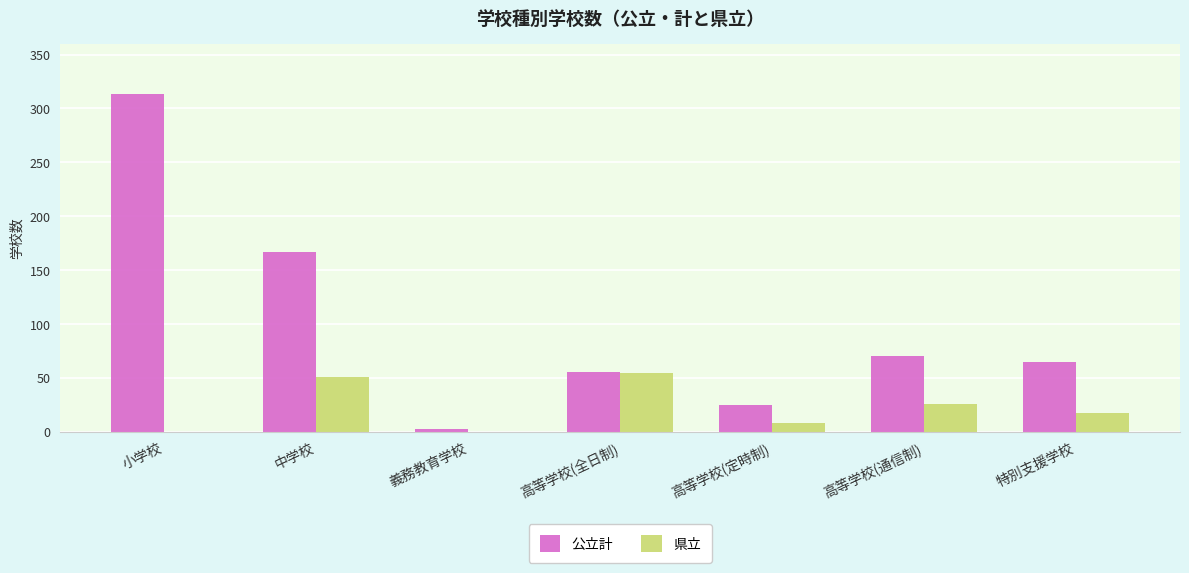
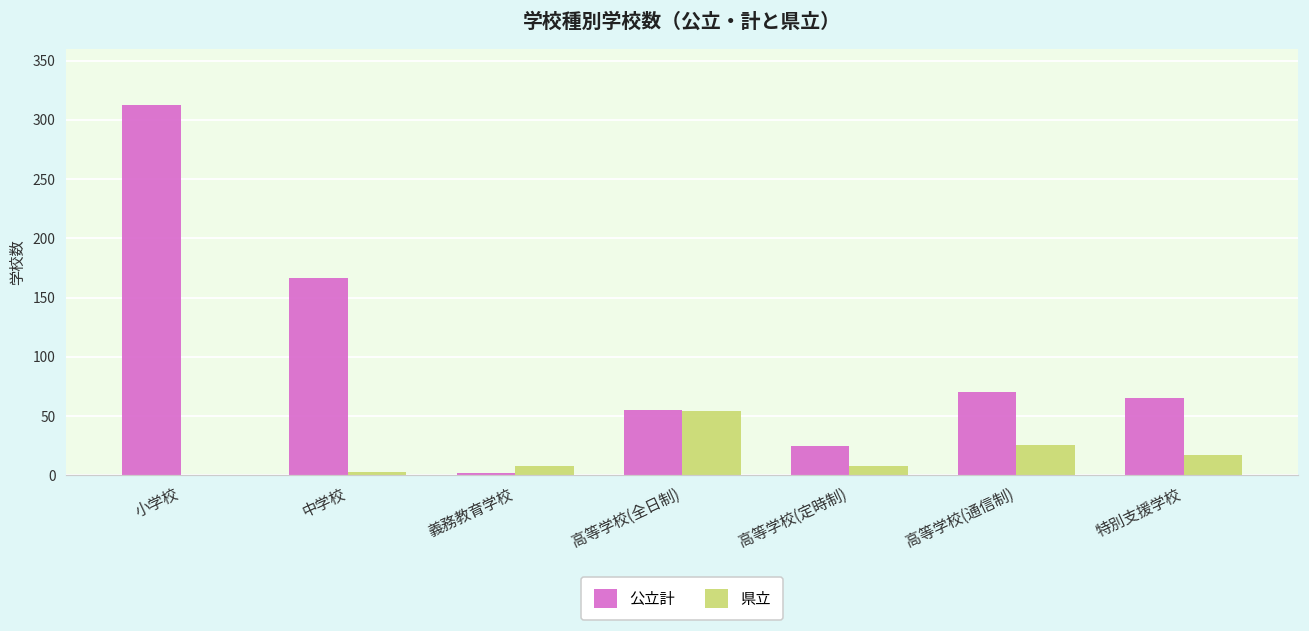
県立, 中学校: 51 -> 3
県立, 義務教育学校: 0 -> 8
